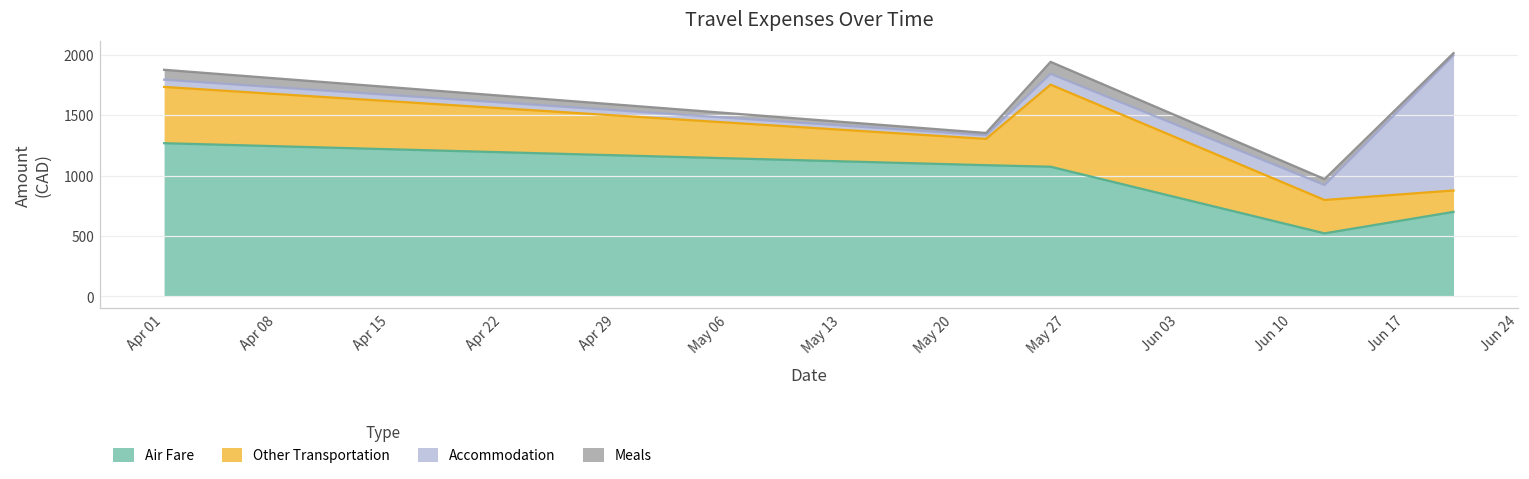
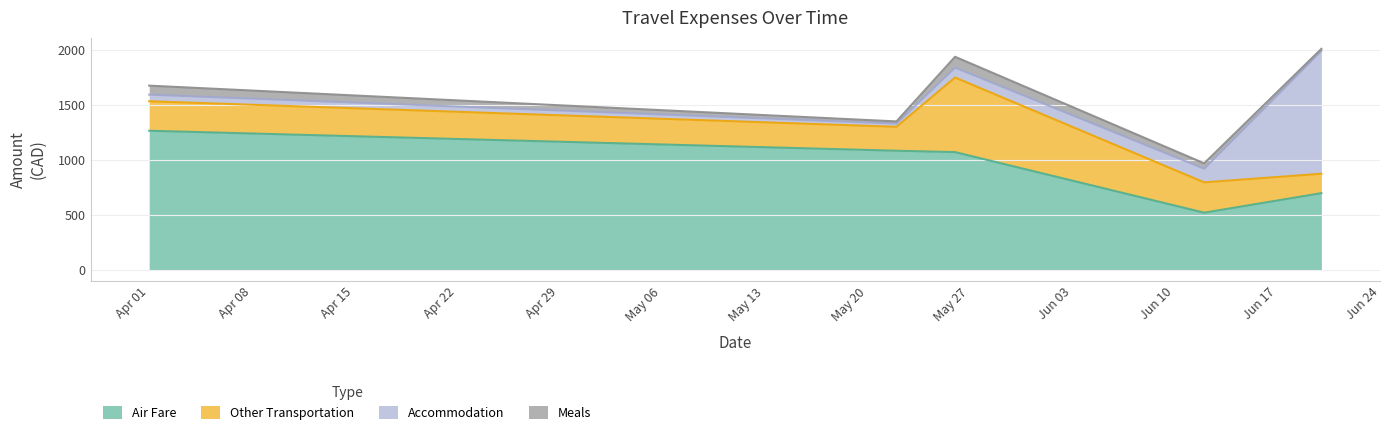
Other Transportation, Apr 01: 470 -> 270
